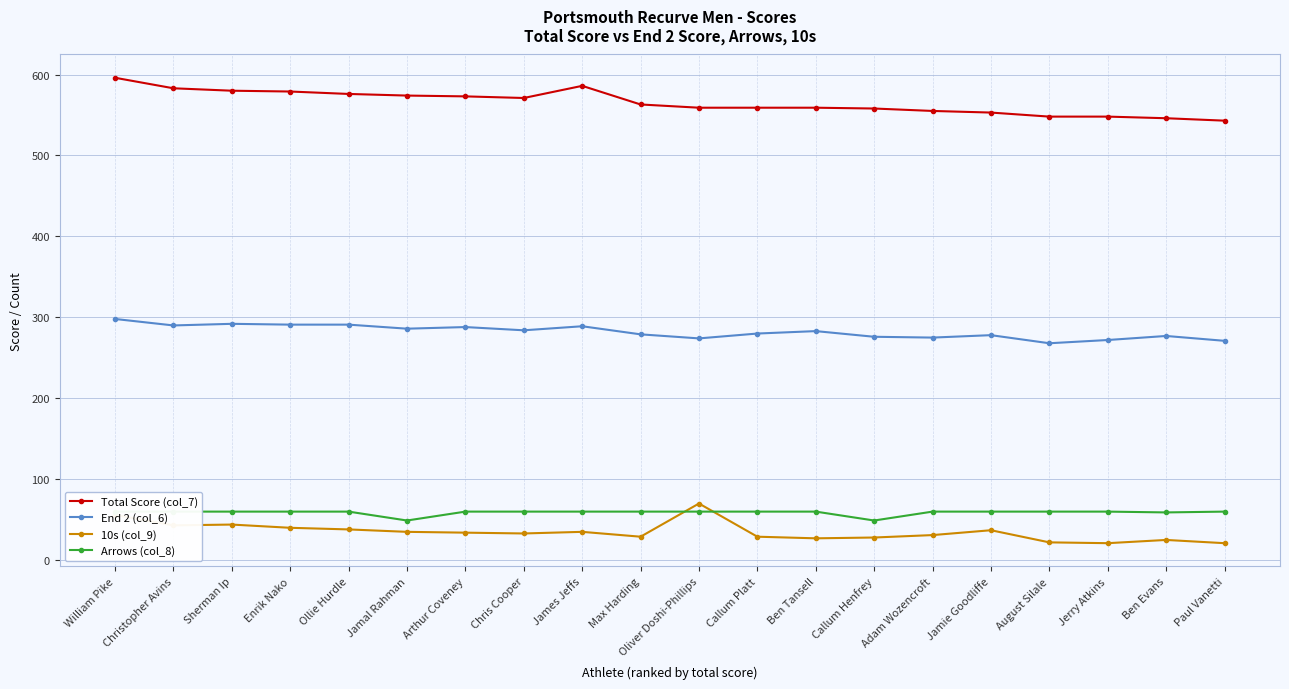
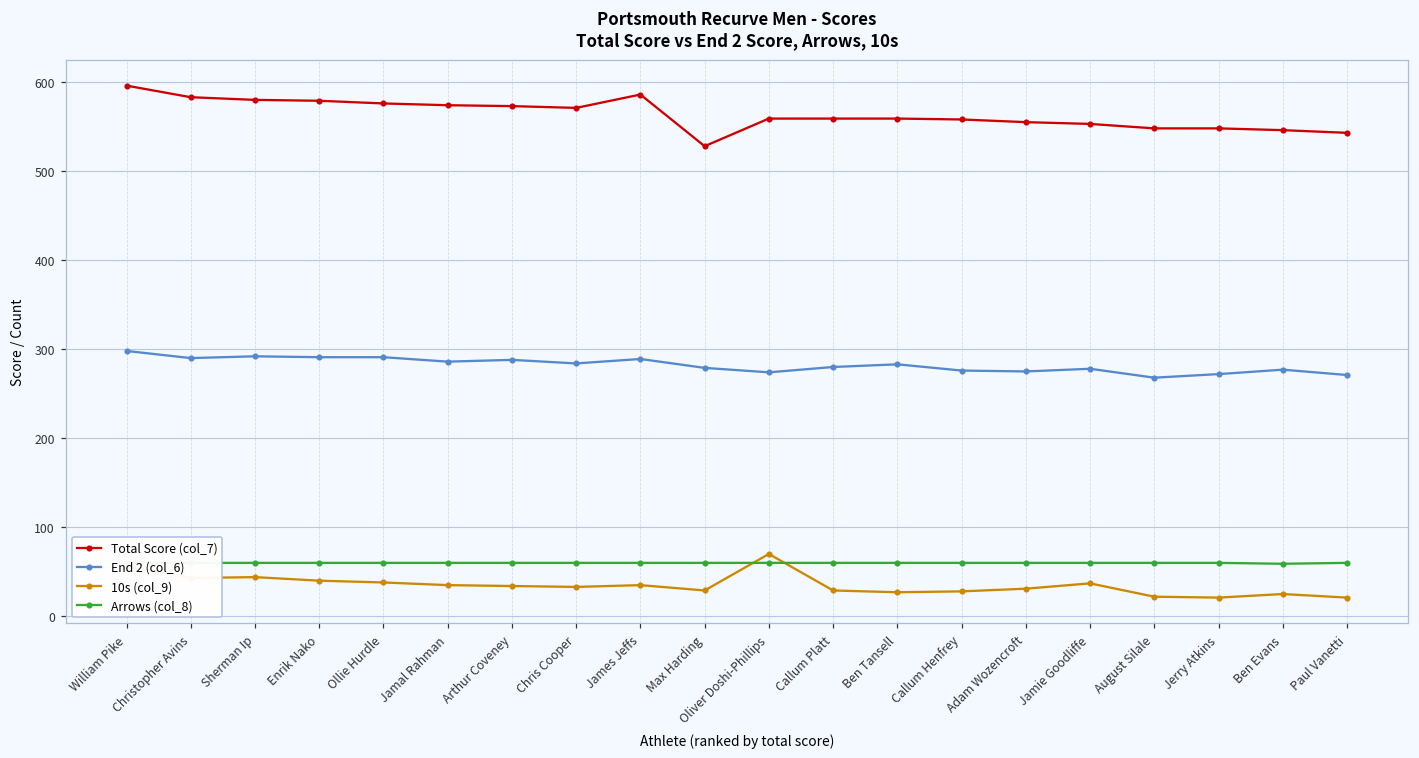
Arrows (col_8), Jamal Rahman: 50 -> 60
Total Score (col_7), Max Harding: 560 -> 530
Arrows (col_8), Callum Henfrey: 50 -> 60
